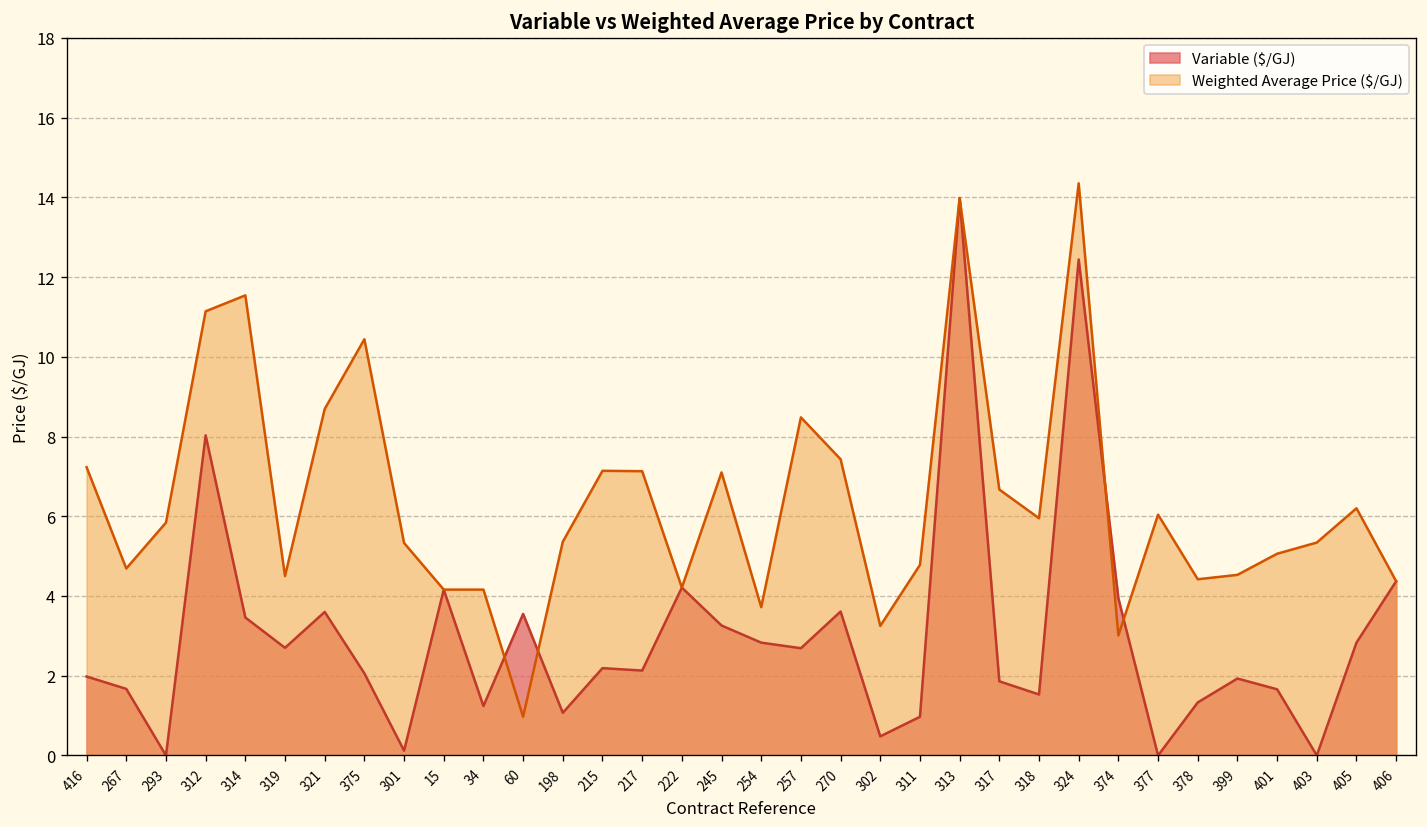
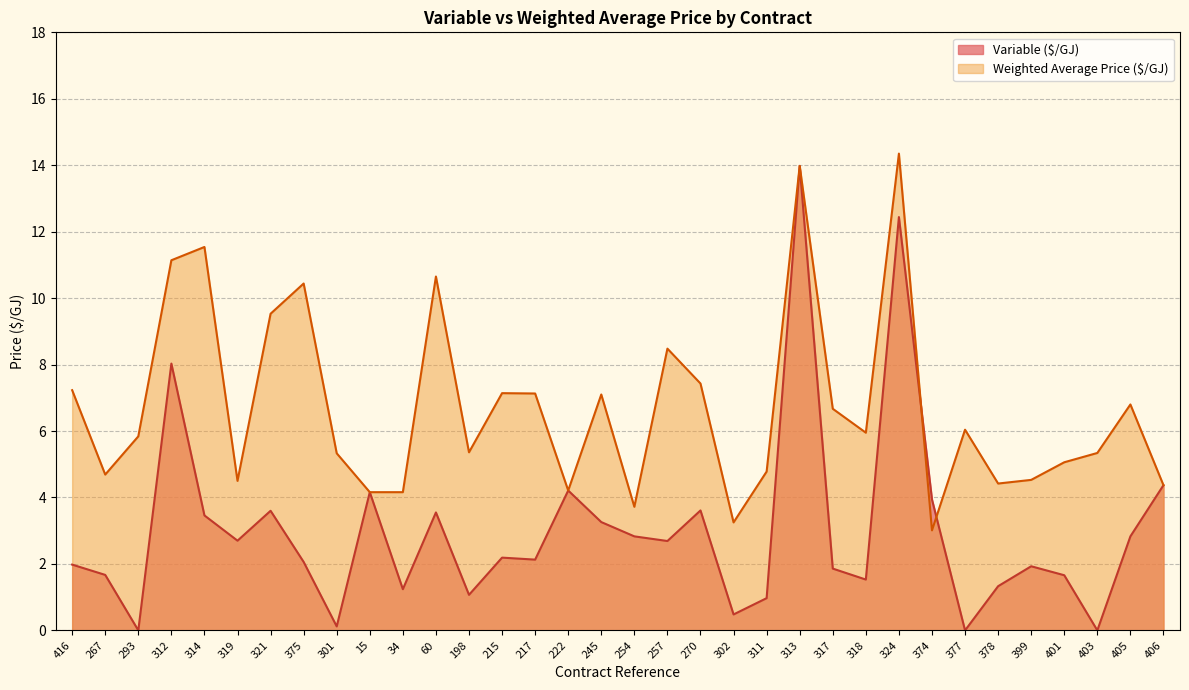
Weighted Average Price ($/GJ), 321: 8.7 -> 9.5
Weighted Average Price ($/GJ), 60: 1.0 -> 10.7
Weighted Average Price ($/GJ), 405: 6.2 -> 6.8
